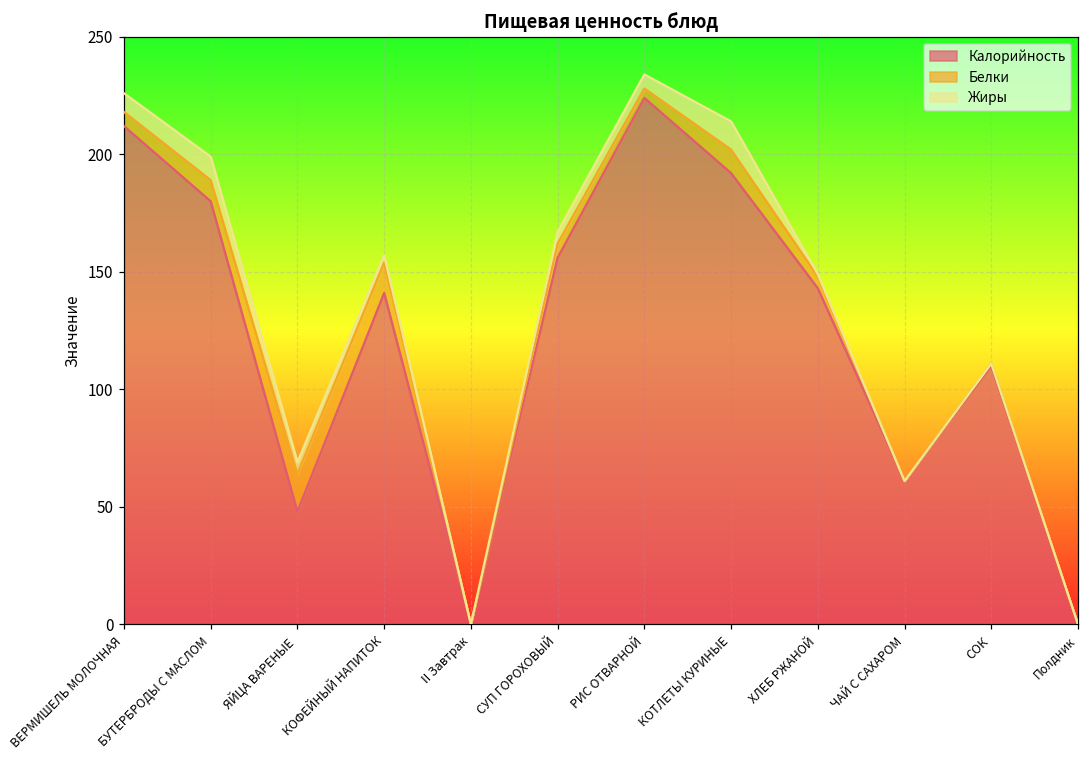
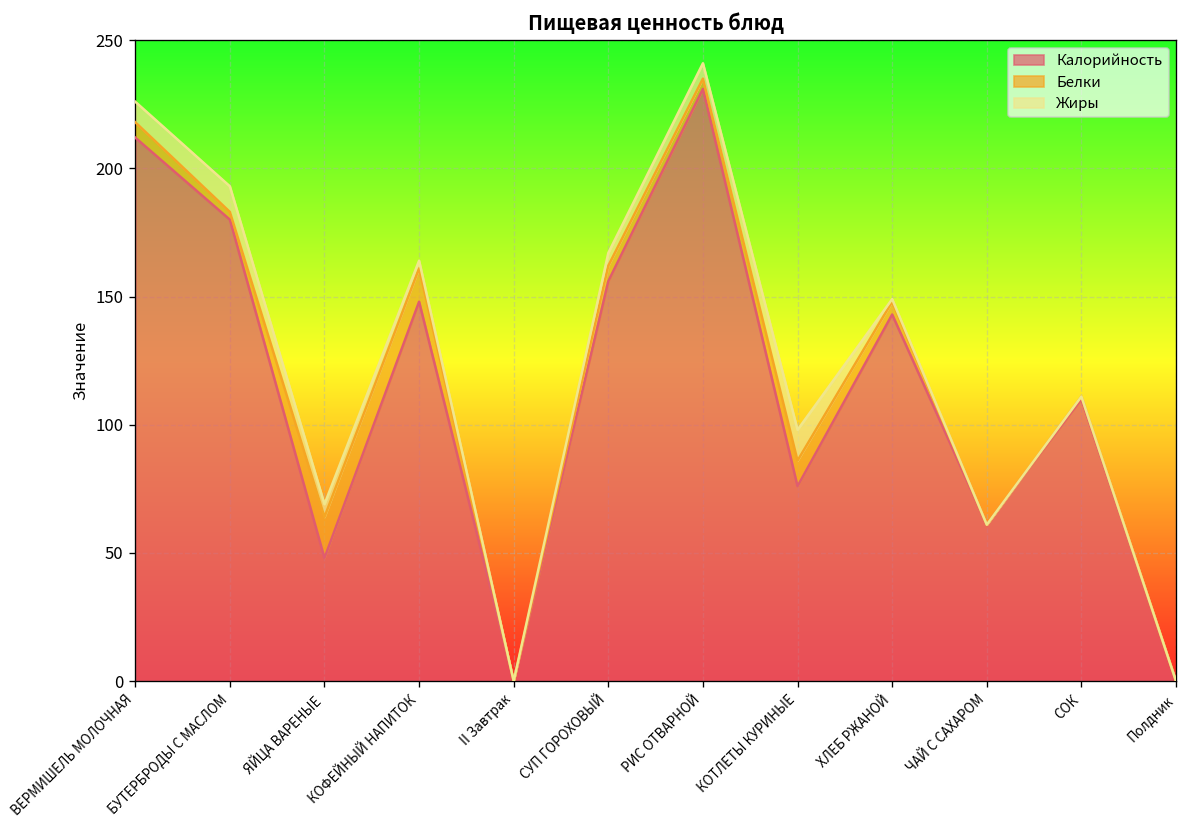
Белки, БУТЕРБРОДЫ С МАСЛОМ: 9 -> 3
Калорийность, КОФЕЙНЫЙ НАПИТОК: 141 -> 148
Калорийность, РИС ОТВАРНОЙ: 224 -> 231
Калорийность, КОТЛЕТЫ КУРИНЫЕ: 192 -> 76
